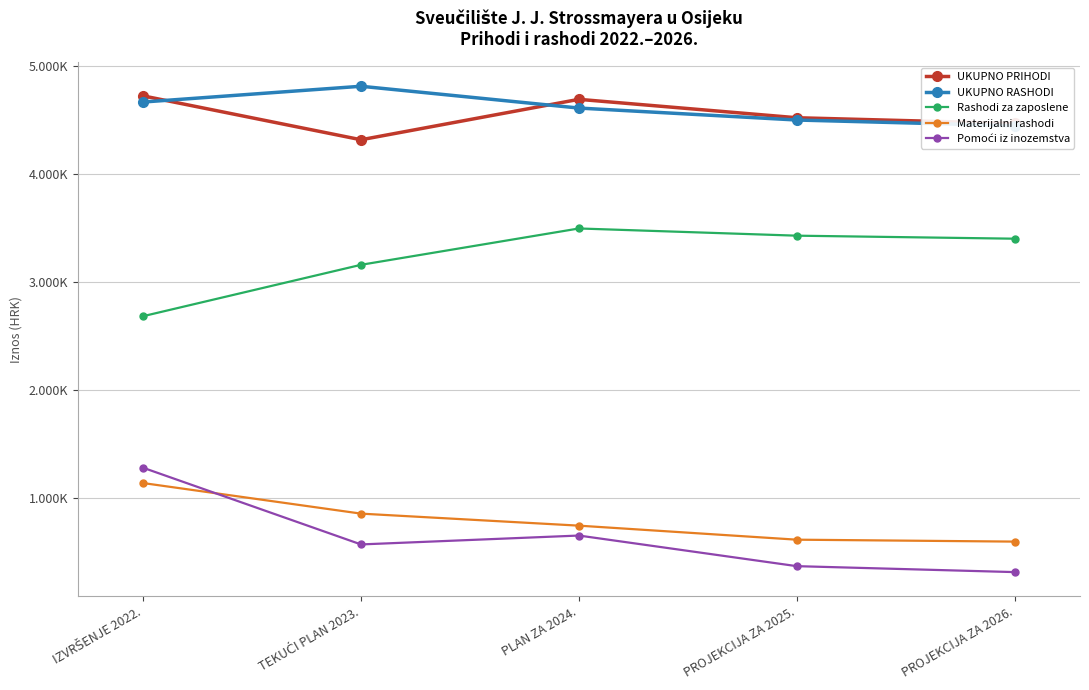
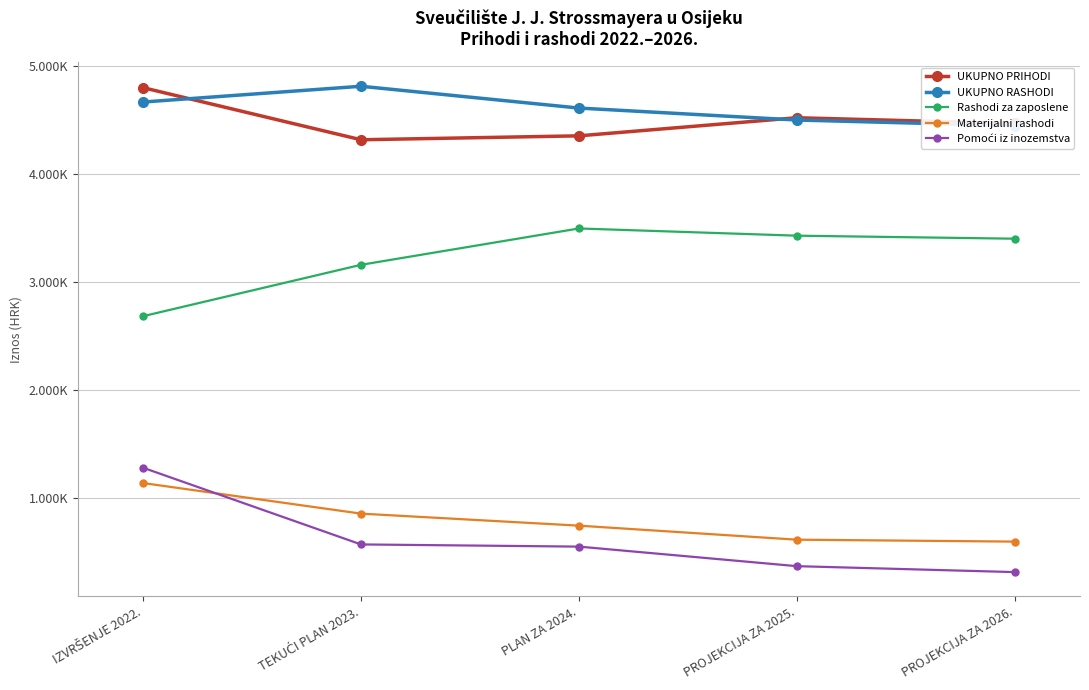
UKUPNO PRIHODI, IZVRŠENJE 2022.: 4720 -> 4800
UKUPNO PRIHODI, PLAN ZA 2024.: 4690 -> 4350
Pomoći iz inozemstva, PLAN ZA 2024.: 650 -> 550
